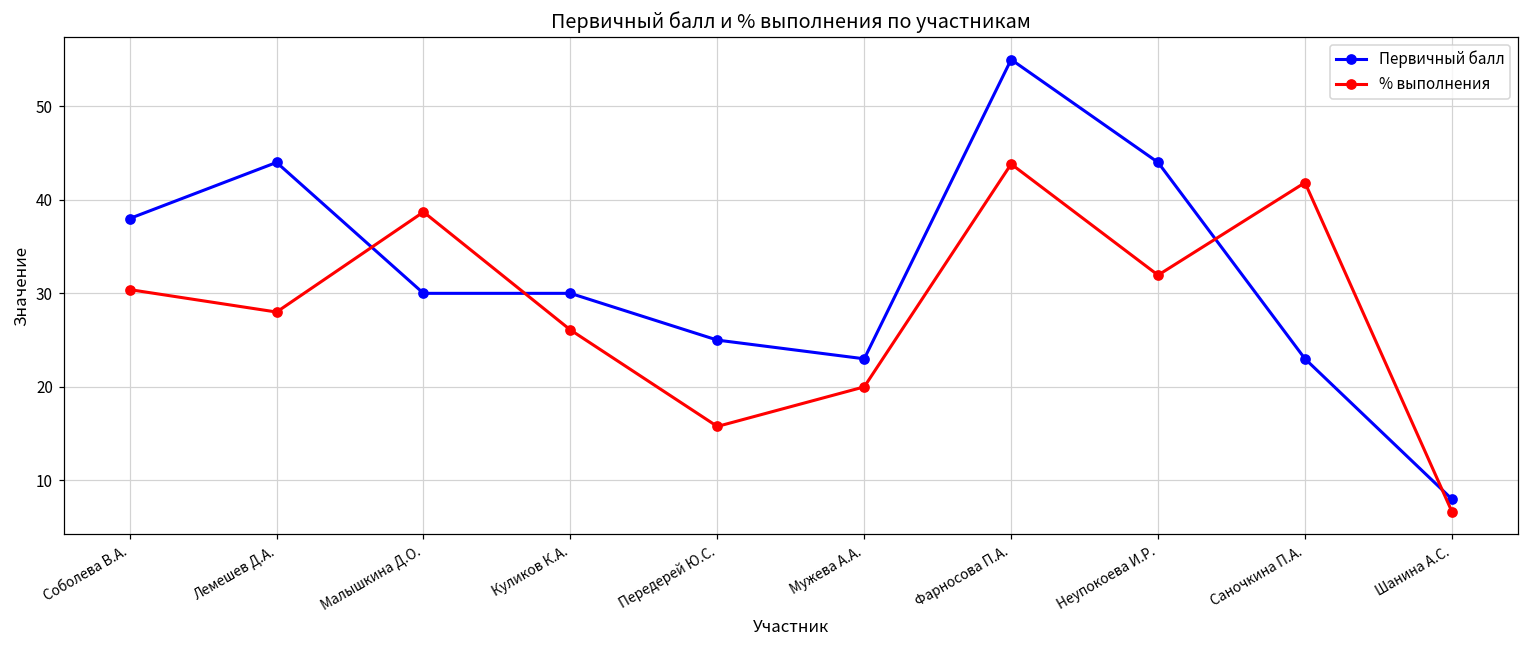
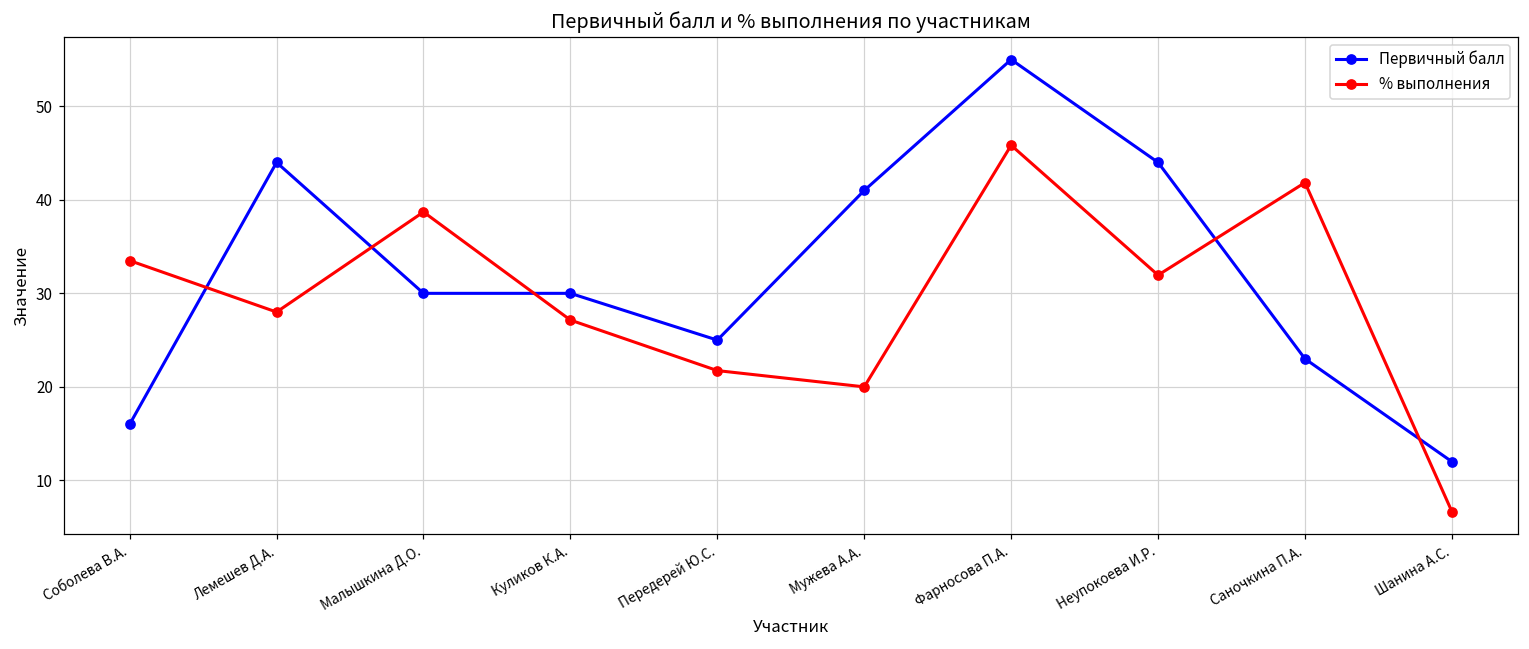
Первичный балл, Соболева В.А.: 38 -> 16
% выполнения, Соболева В.А.: 30 -> 34
% выполнения, Куликов К.А.: 26 -> 27
% выполнения, Передерей Ю.С.: 16 -> 22
Первичный балл, Мужева А.А.: 23 -> 41
% выполнения, Фарносова П.А.: 44 -> 46
Первичный балл, Шанина А.С.: 8 -> 12
